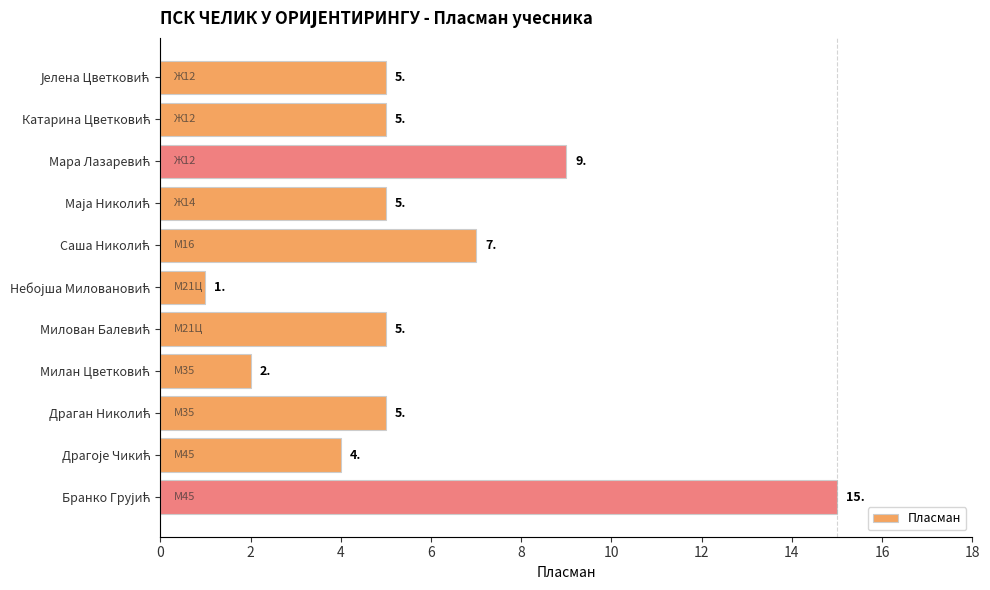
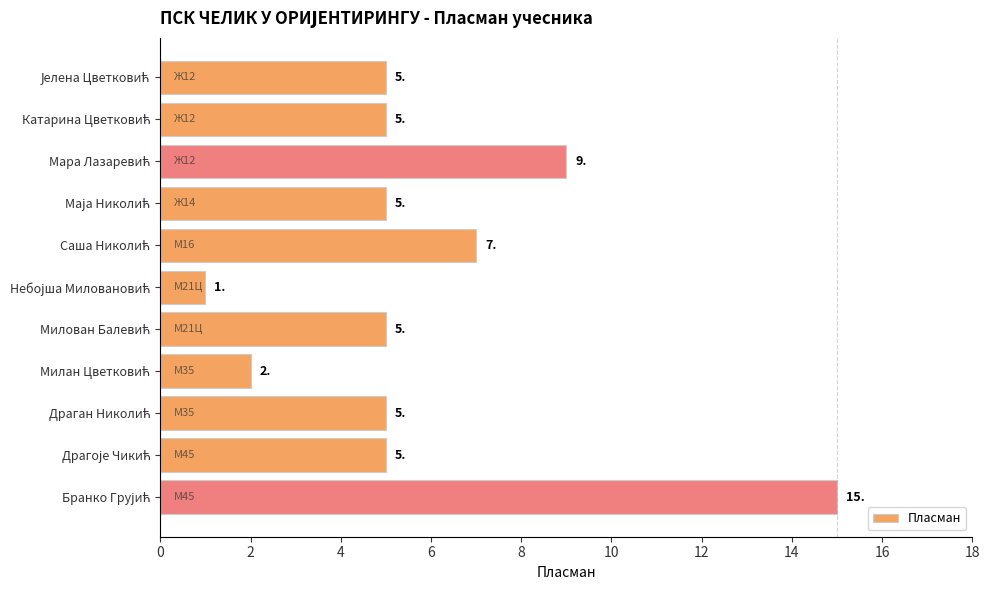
Драгоје Чикић: 4. -> 5.
